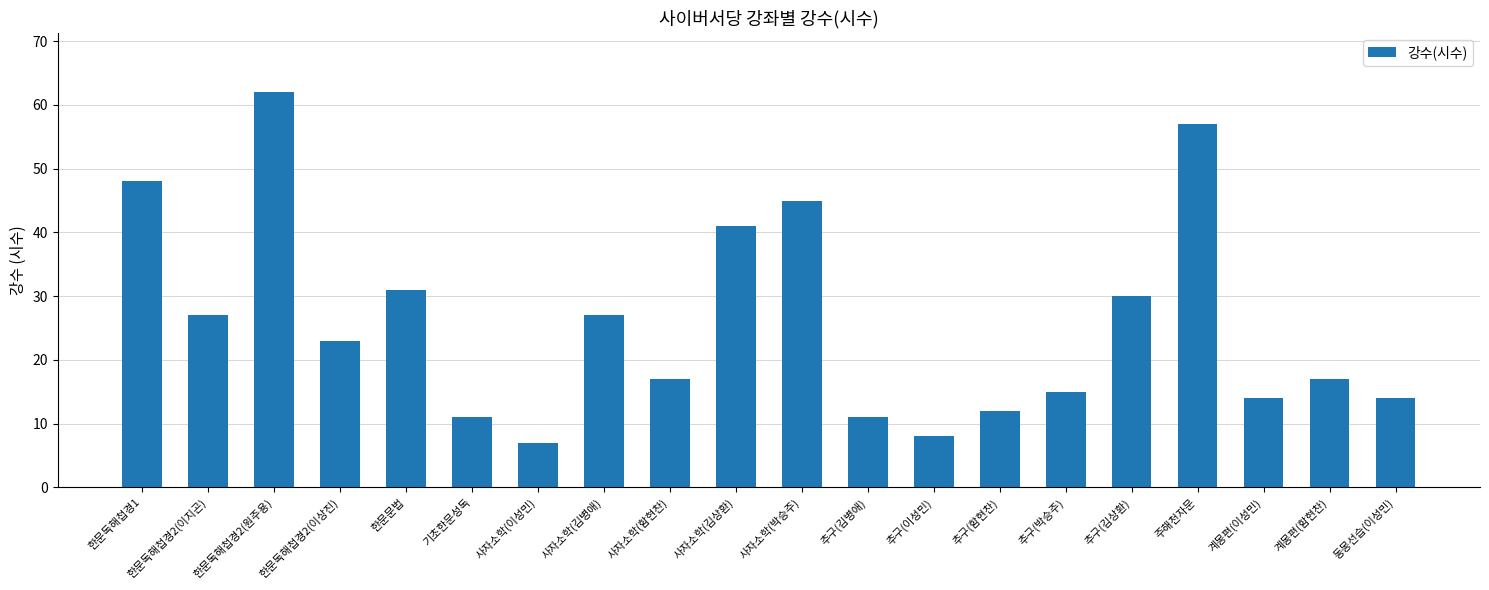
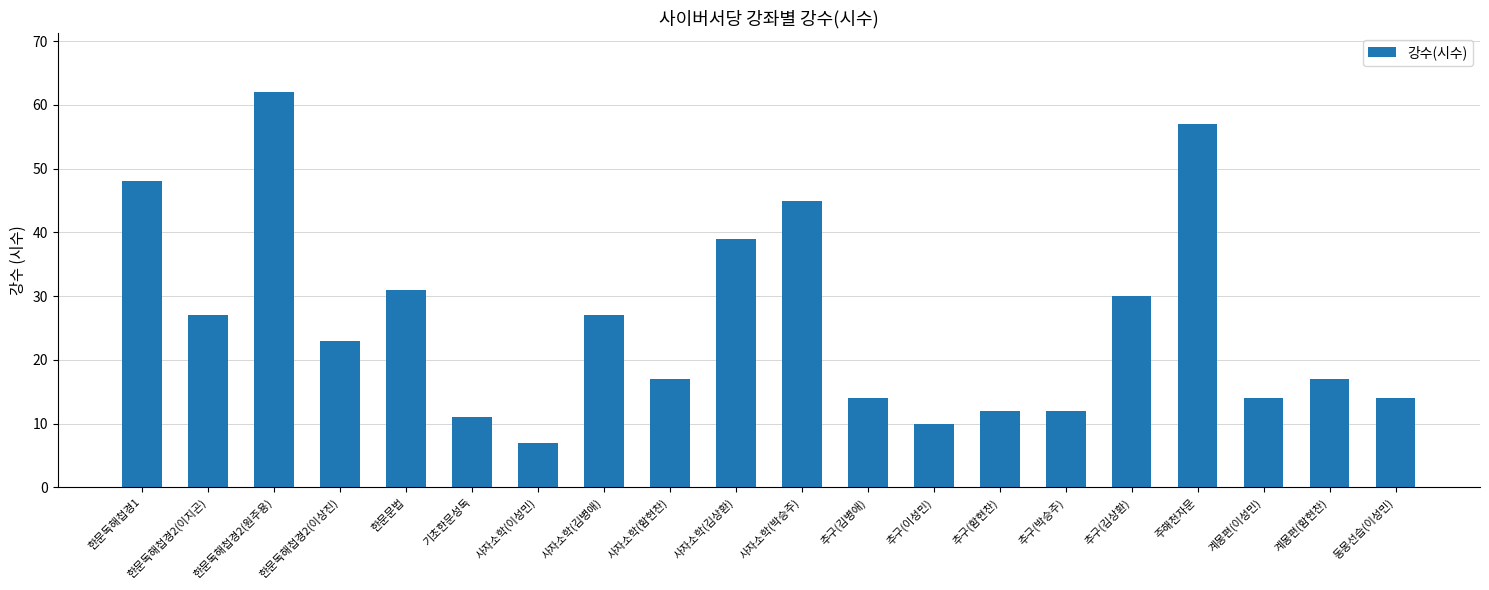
사자소학(김상환): 41 -> 39
추구(김병애): 11 -> 14
추구(이성민): 8 -> 10
추구(박승주): 15 -> 12
